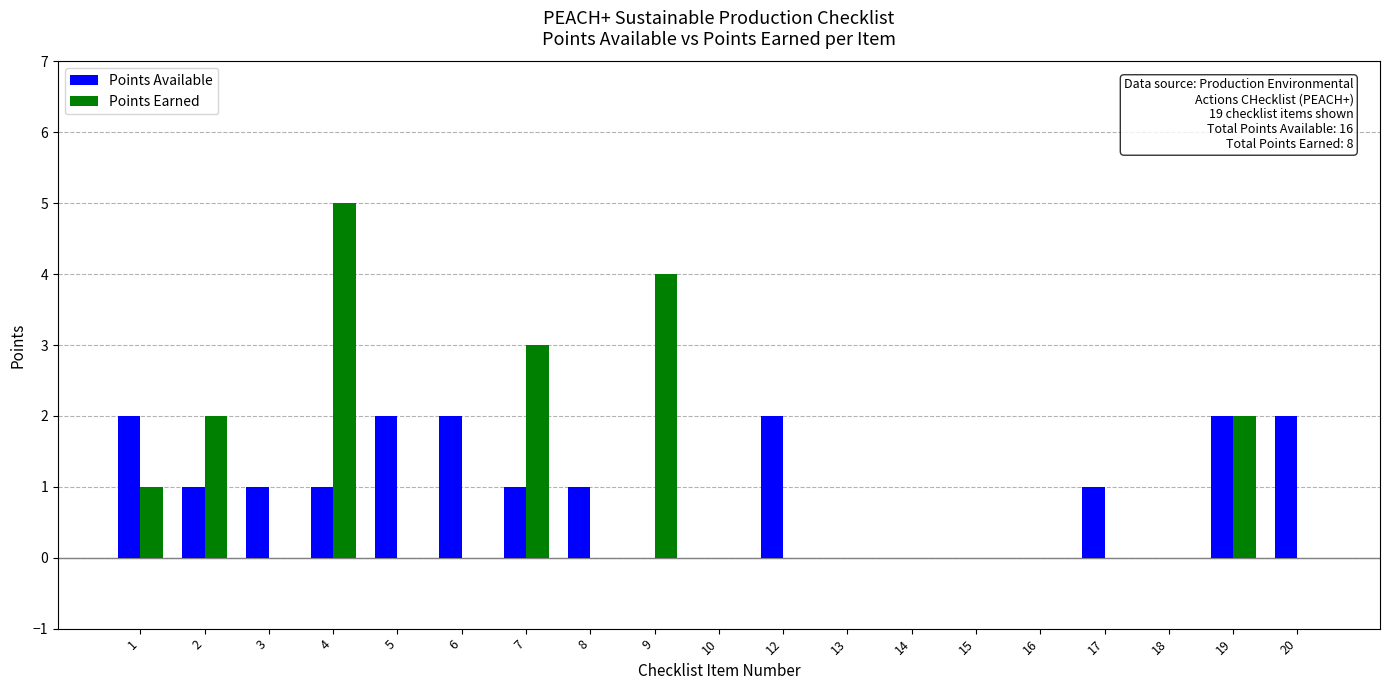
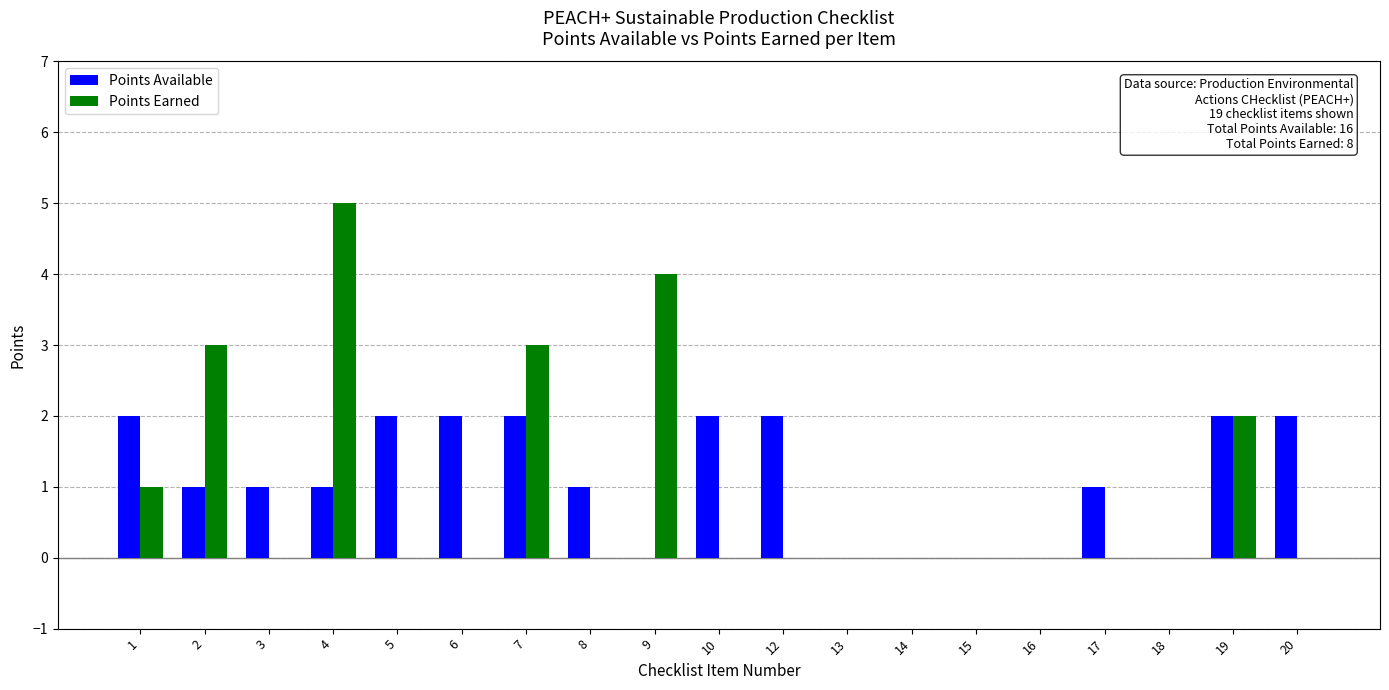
Points Earned, 2: 2 -> 3
Points Available, 7: 1 -> 2
Points Available, 10: 0 -> 2
